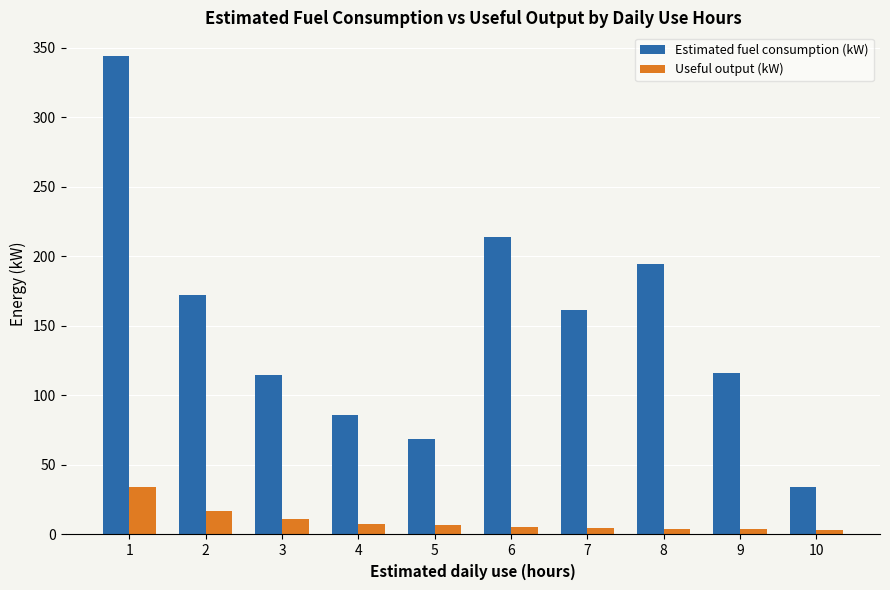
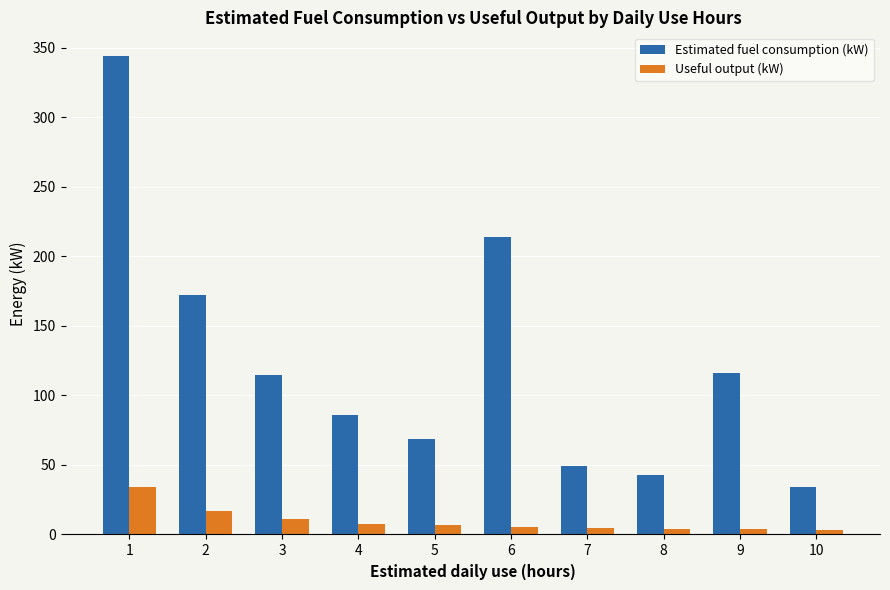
Estimated fuel consumption (kW), 7: 161 -> 49
Estimated fuel consumption (kW), 8: 195 -> 43
